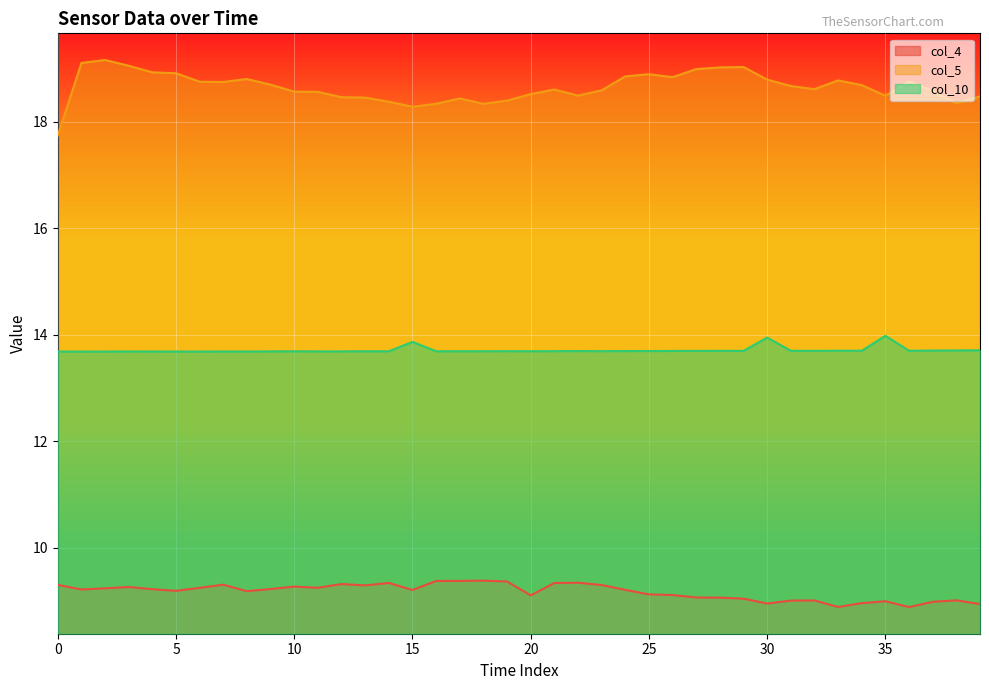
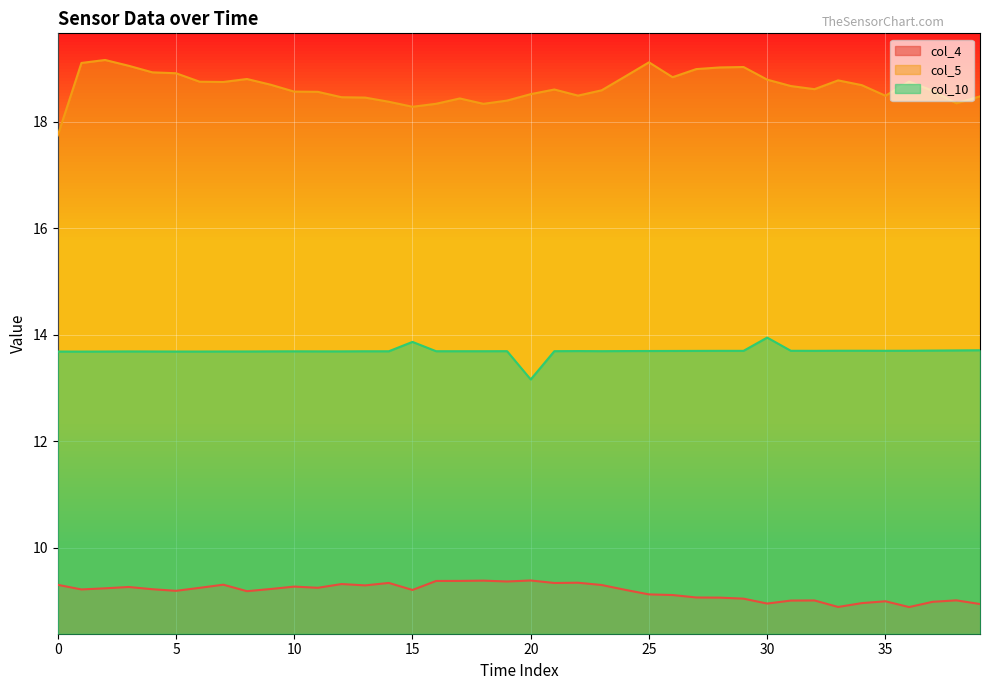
col_4, 20: 9.1 -> 9.4
col_10, 20: 13.7 -> 13.2
col_5, 25: 18.9 -> 19.1
col_10, 35: 14.0 -> 13.7
